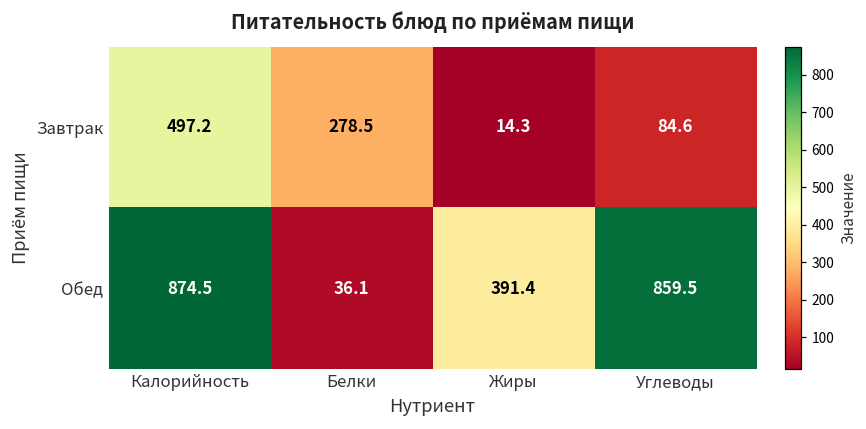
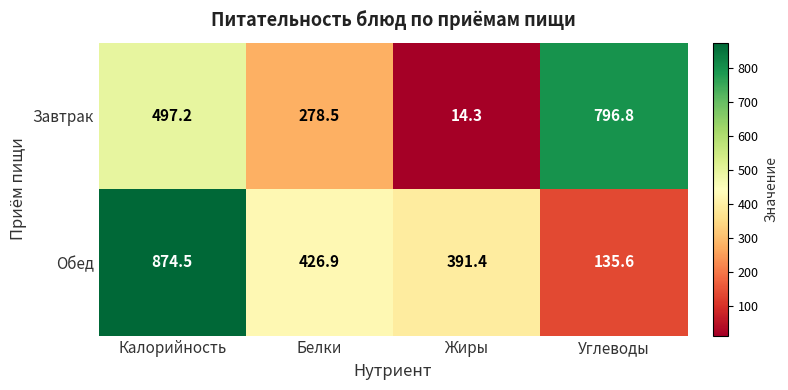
Завтрак, Углеводы: 84.6 -> 796.8
Обед, Белки: 36.1 -> 426.9
Обед, Углеводы: 859.5 -> 135.6
